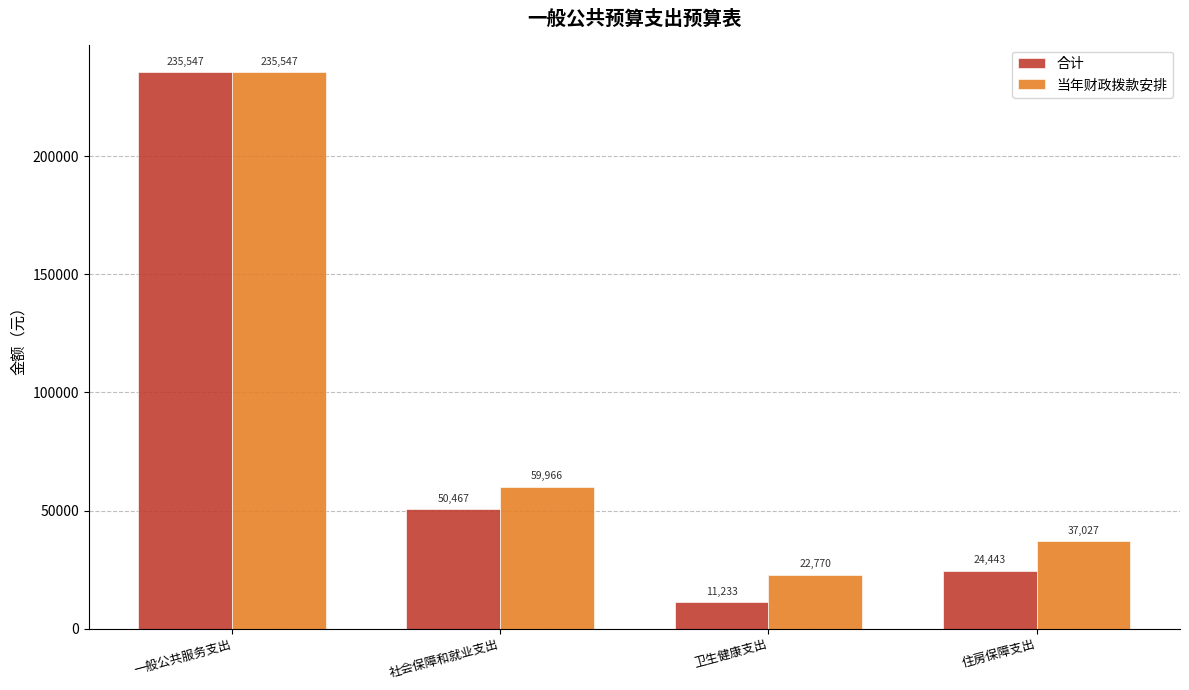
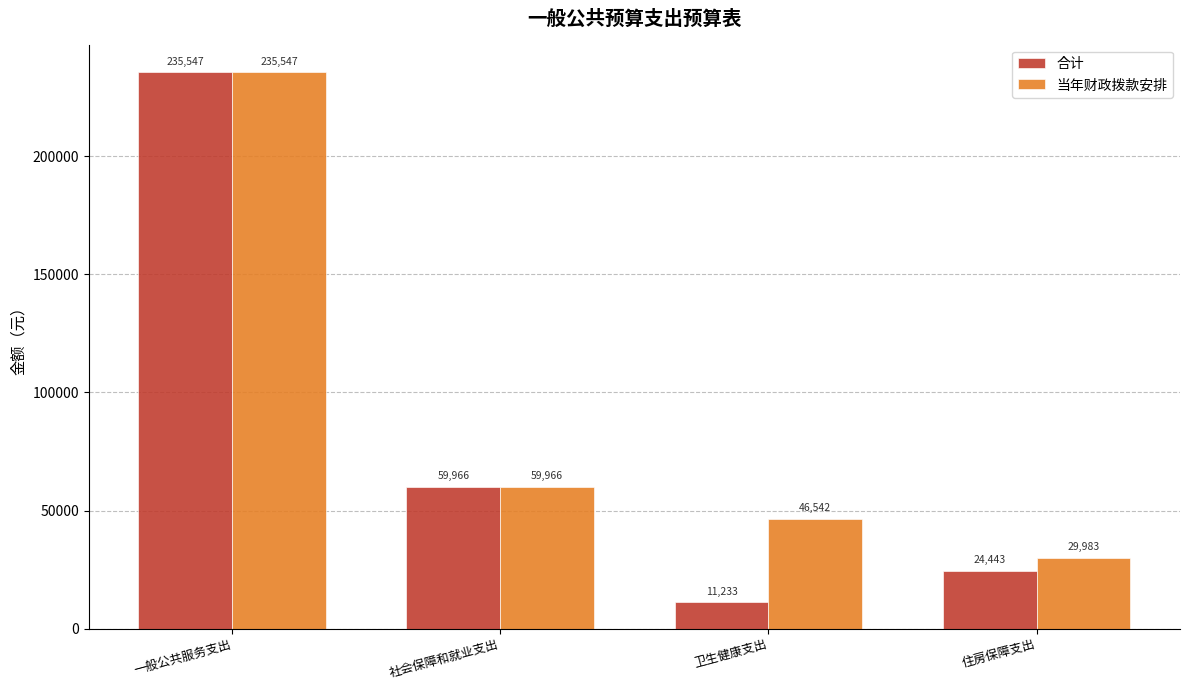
合计, 社会保障和就业支出: 50,467 -> 59,966
当年财政拨款安排, 卫生健康支出: 22,770 -> 46,542
当年财政拨款安排, 住房保障支出: 37,027 -> 29,983
